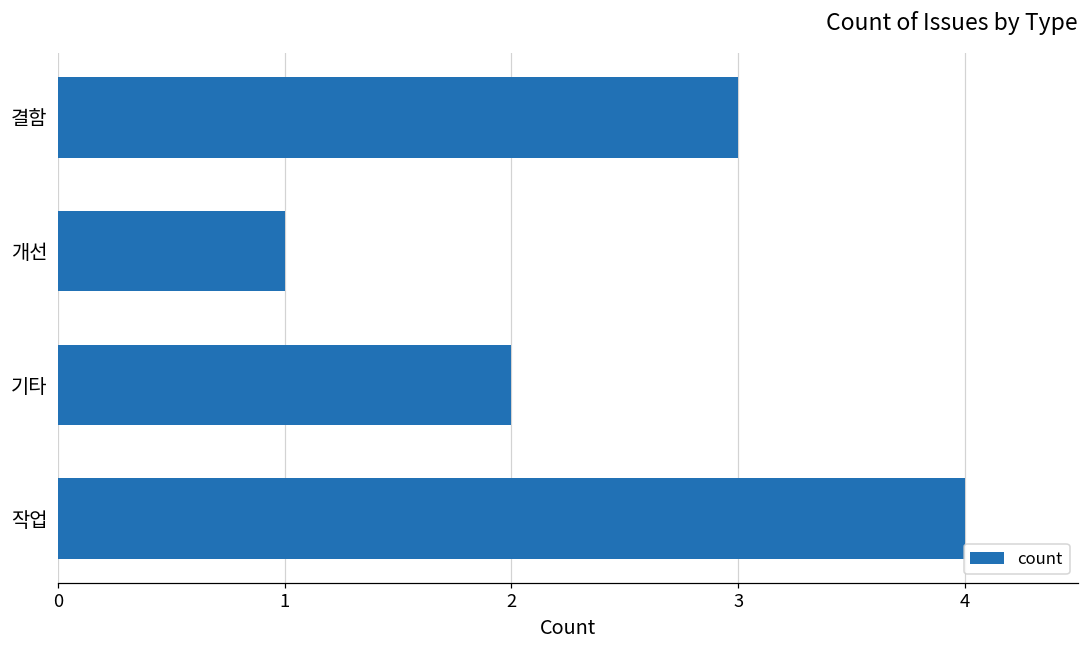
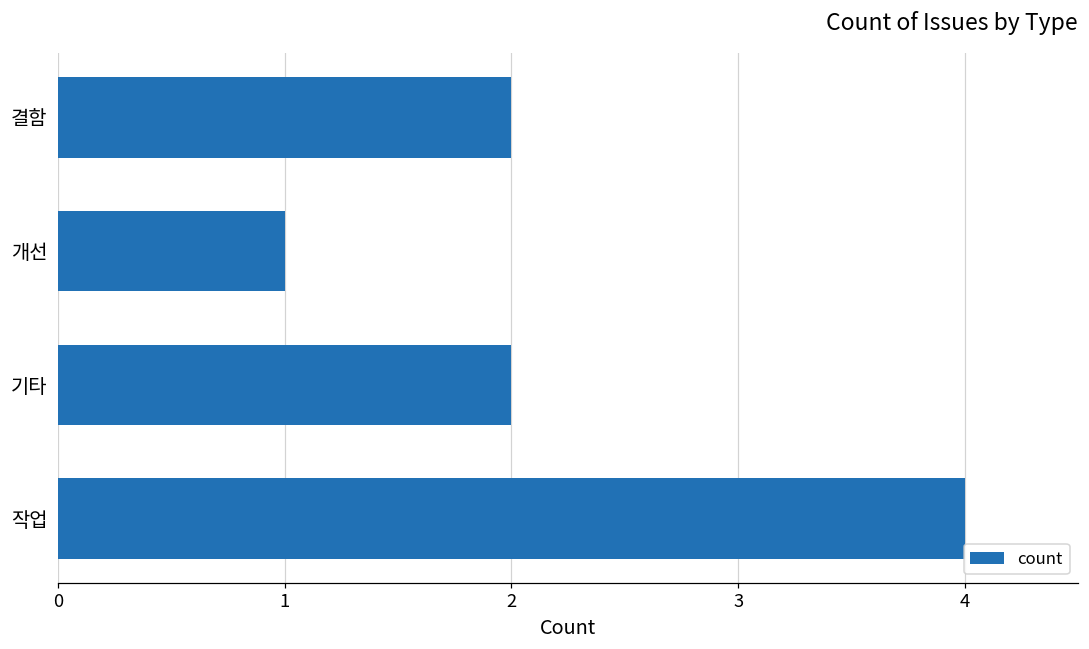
결함: 3 -> 2
